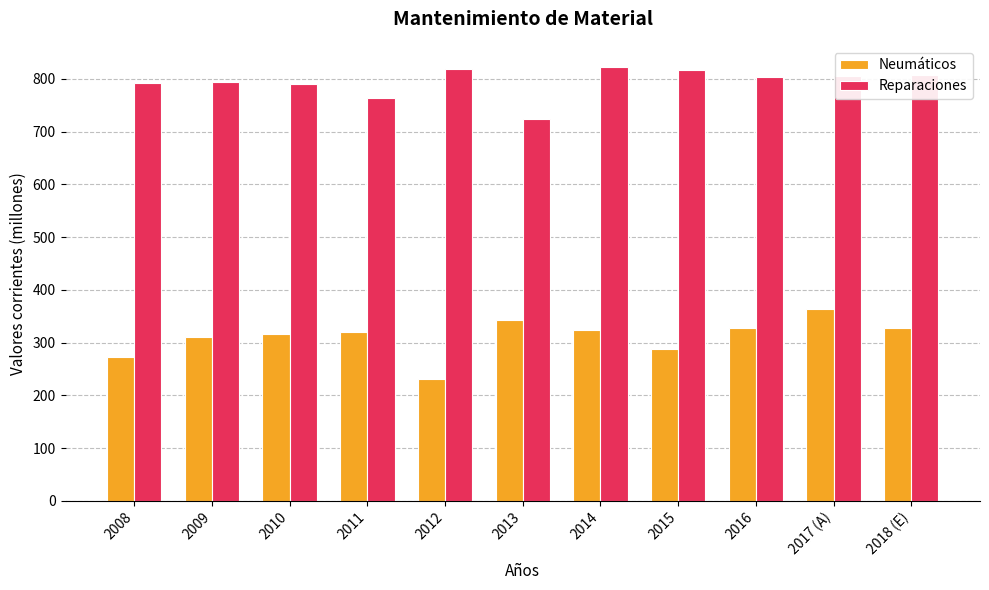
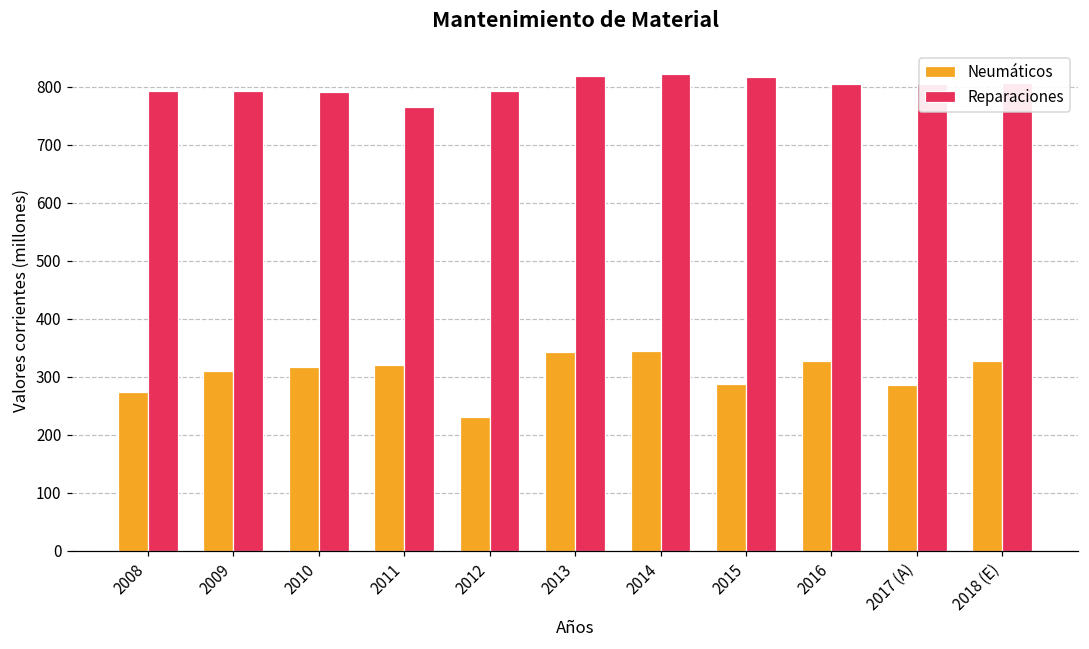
Reparaciones, 2012: 820 -> 790
Reparaciones, 2013: 720 -> 820
Neumáticos, 2014: 320 -> 340
Neumáticos, 2017 (A): 360 -> 290
